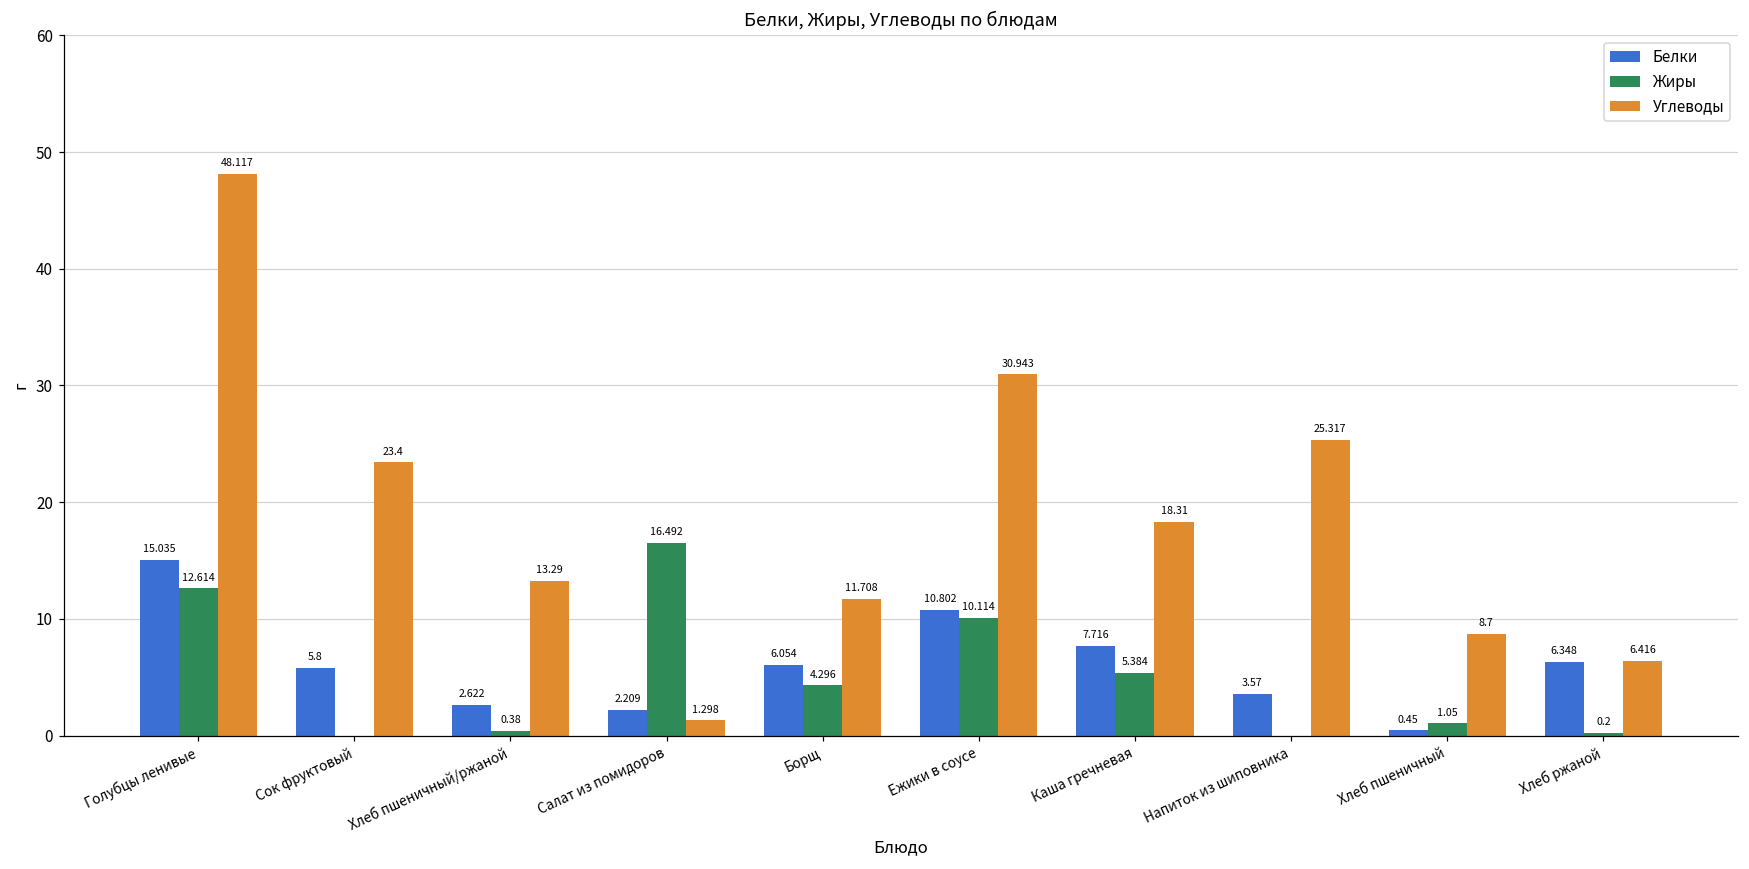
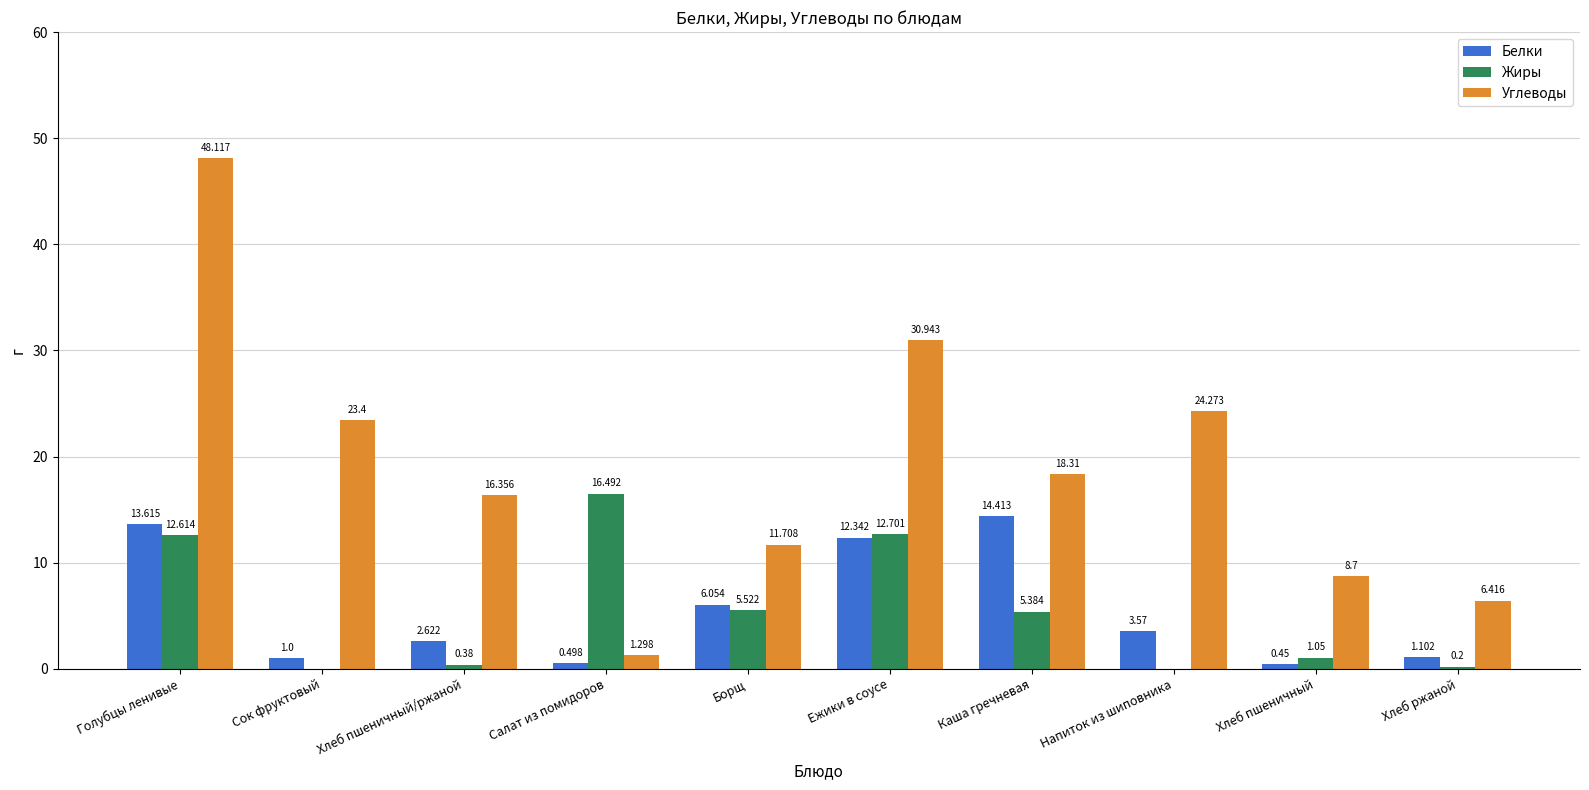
Белки, Голубцы ленивые: 15.035 -> 13.615
Белки, Сок фруктовый: 5.8 -> 1.0
Углеводы, Хлеб пшеничный/ржаной: 13.29 -> 16.356
Белки, Салат из помидоров: 2.209 -> 0.498
Жиры, Борщ: 4.296 -> 5.522
Белки, Ежики в соусе: 10.802 -> 12.342
Жиры, Ежики в соусе: 10.114 -> 12.701
Белки, Каша гречневая: 7.716 -> 14.413
Углеводы, Напиток из шиповника: 25.317 -> 24.273
Белки, Хлеб ржаной: 6.348 -> 1.102
